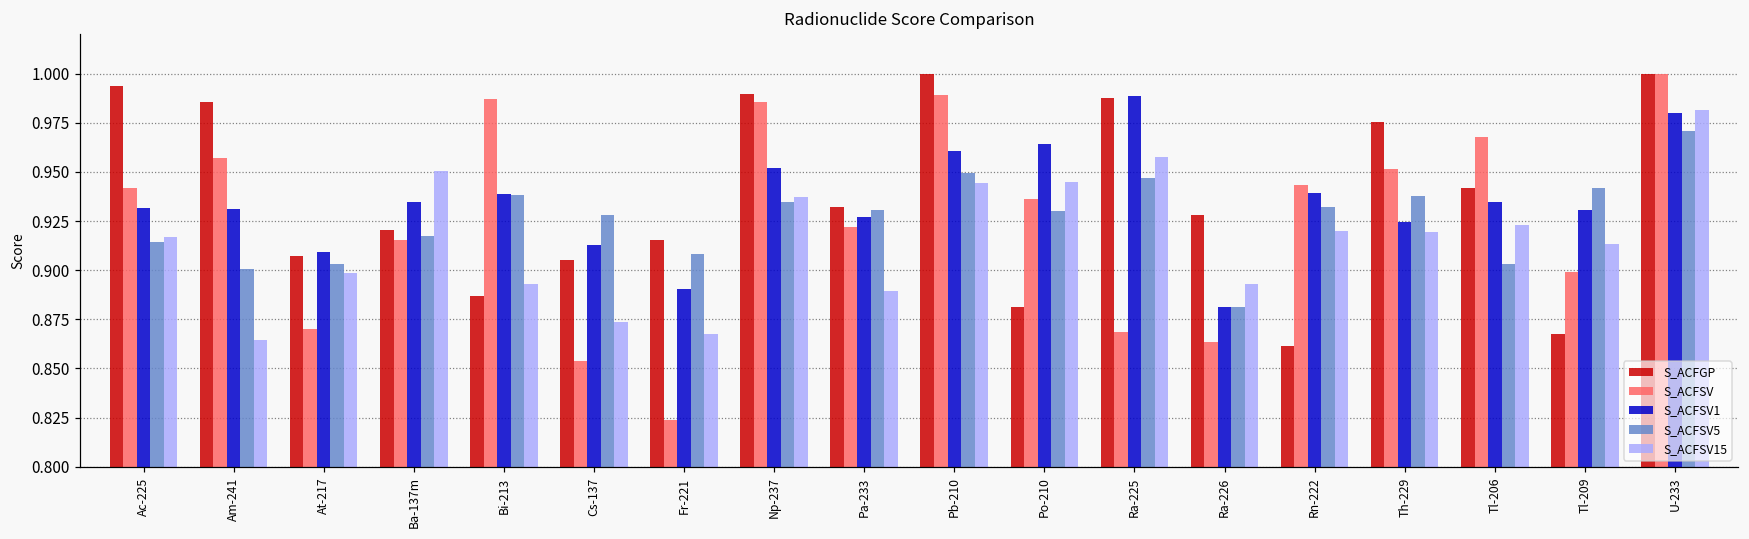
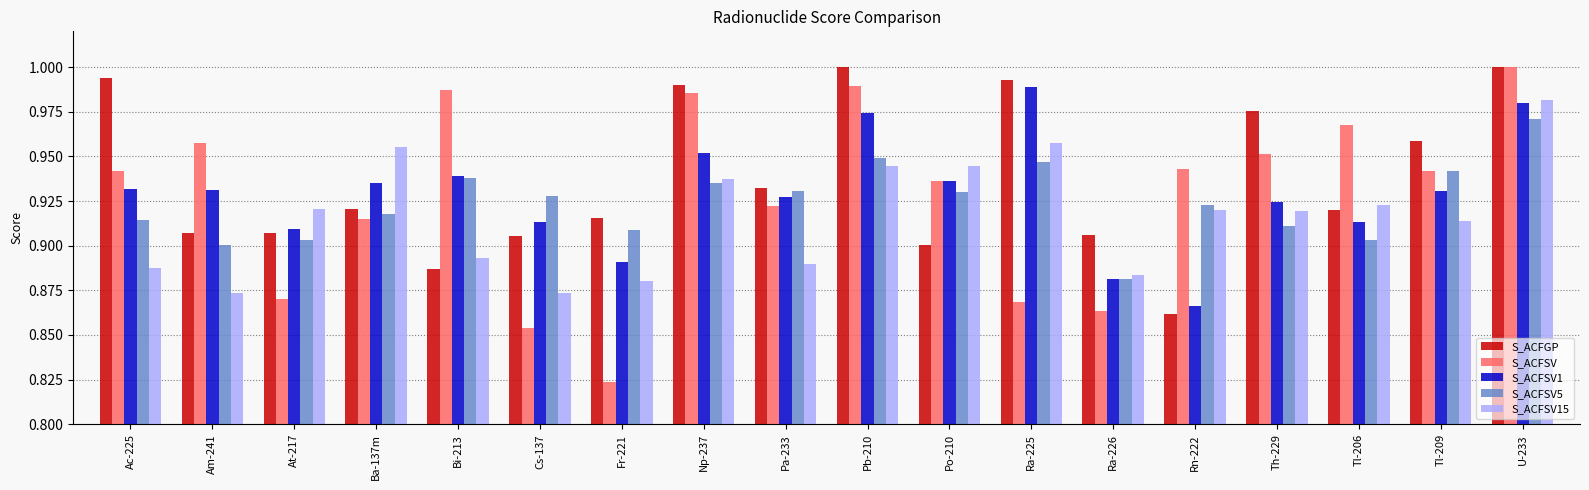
S_ACFSV15, Ac-225: 0.917 -> 0.887
S_ACFGP, Am-241: 0.986 -> 0.907
S_ACFSV15, Am-241: 0.864 -> 0.874
S_ACFSV15, At-217: 0.899 -> 0.921
S_ACFSV15, Ba-137m: 0.950 -> 0.955
S_ACFSV15, Fr-221: 0.868 -> 0.880
S_ACFSV1, Pb-210: 0.961 -> 0.974
S_ACFGP, Po-210: 0.881 -> 0.900
S_ACFSV1, Po-210: 0.964 -> 0.936
S_ACFGP, Ra-225: 0.987 -> 0.993
S_ACFGP, Ra-226: 0.928 -> 0.906
S_ACFSV15, Ra-226: 0.893 -> 0.883
S_ACFSV1, Rn-222: 0.939 -> 0.866
S_ACFSV5, Rn-222: 0.932 -> 0.923
S_ACFSV5, Th-229: 0.938 -> 0.911
S_ACFGP, Tl-206: 0.942 -> 0.920
S_ACFSV1, Tl-206: 0.935 -> 0.913
S_ACFGP, Tl-209: 0.868 -> 0.959
S_ACFSV, Tl-209: 0.899 -> 0.942
